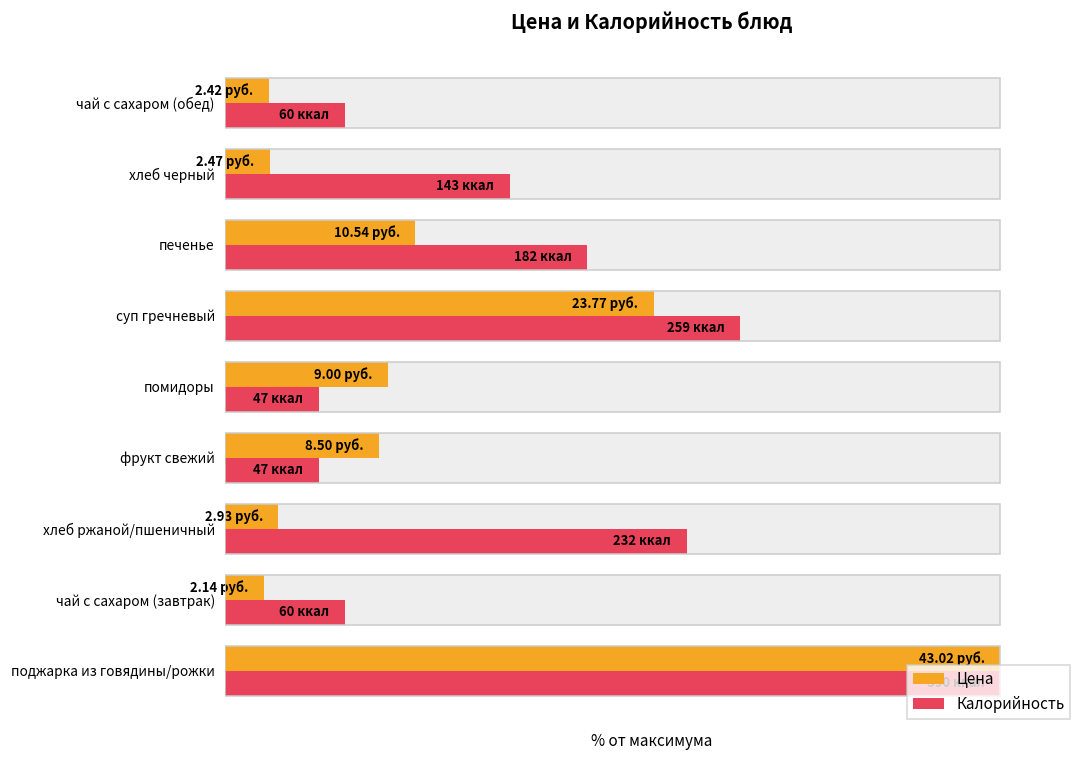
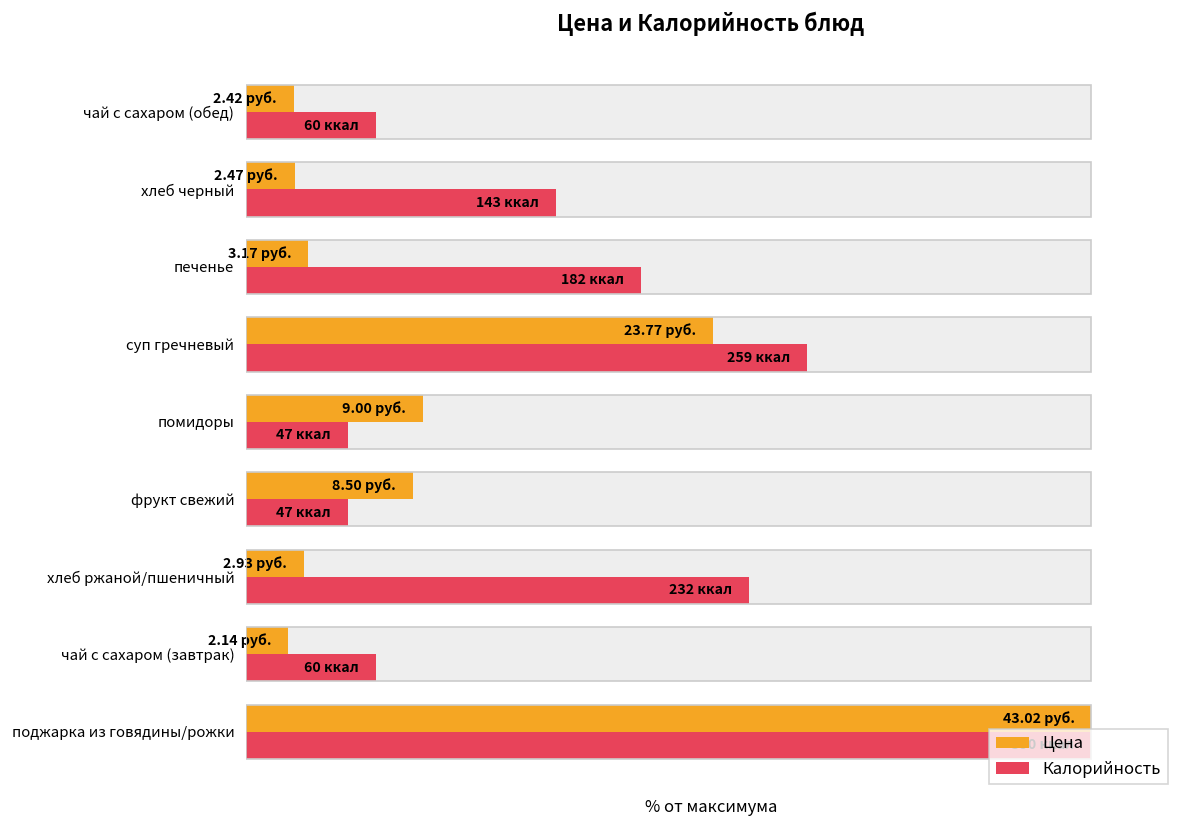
Цена, печенье: 10.54 -> 3.17
